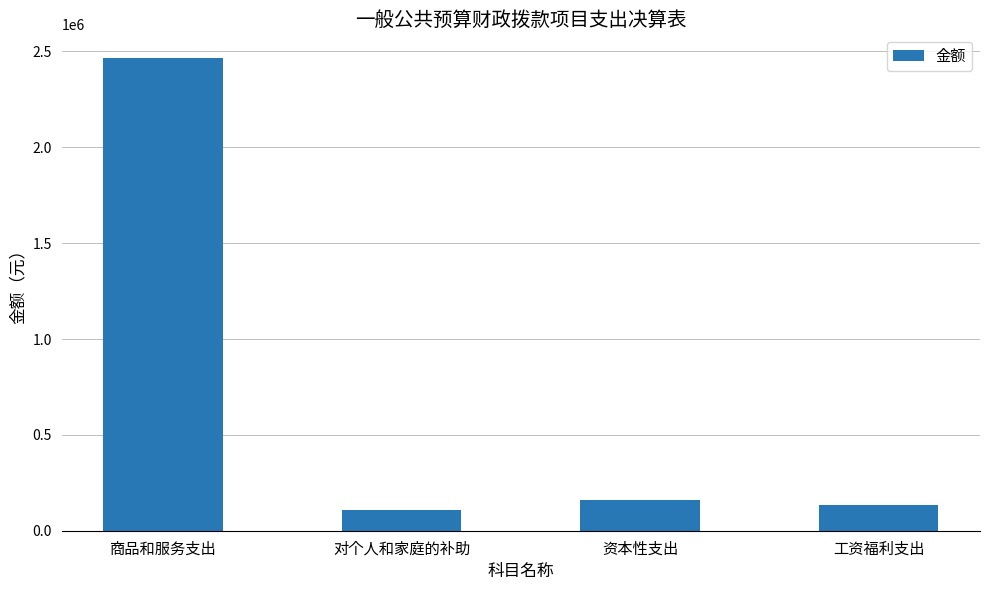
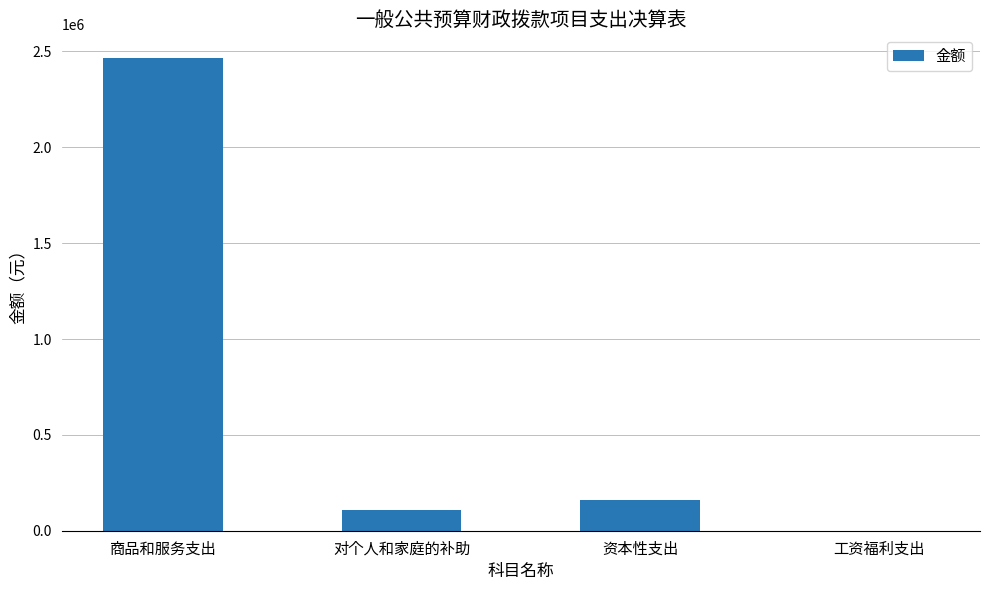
工资福利支出: 130000 -> 0
